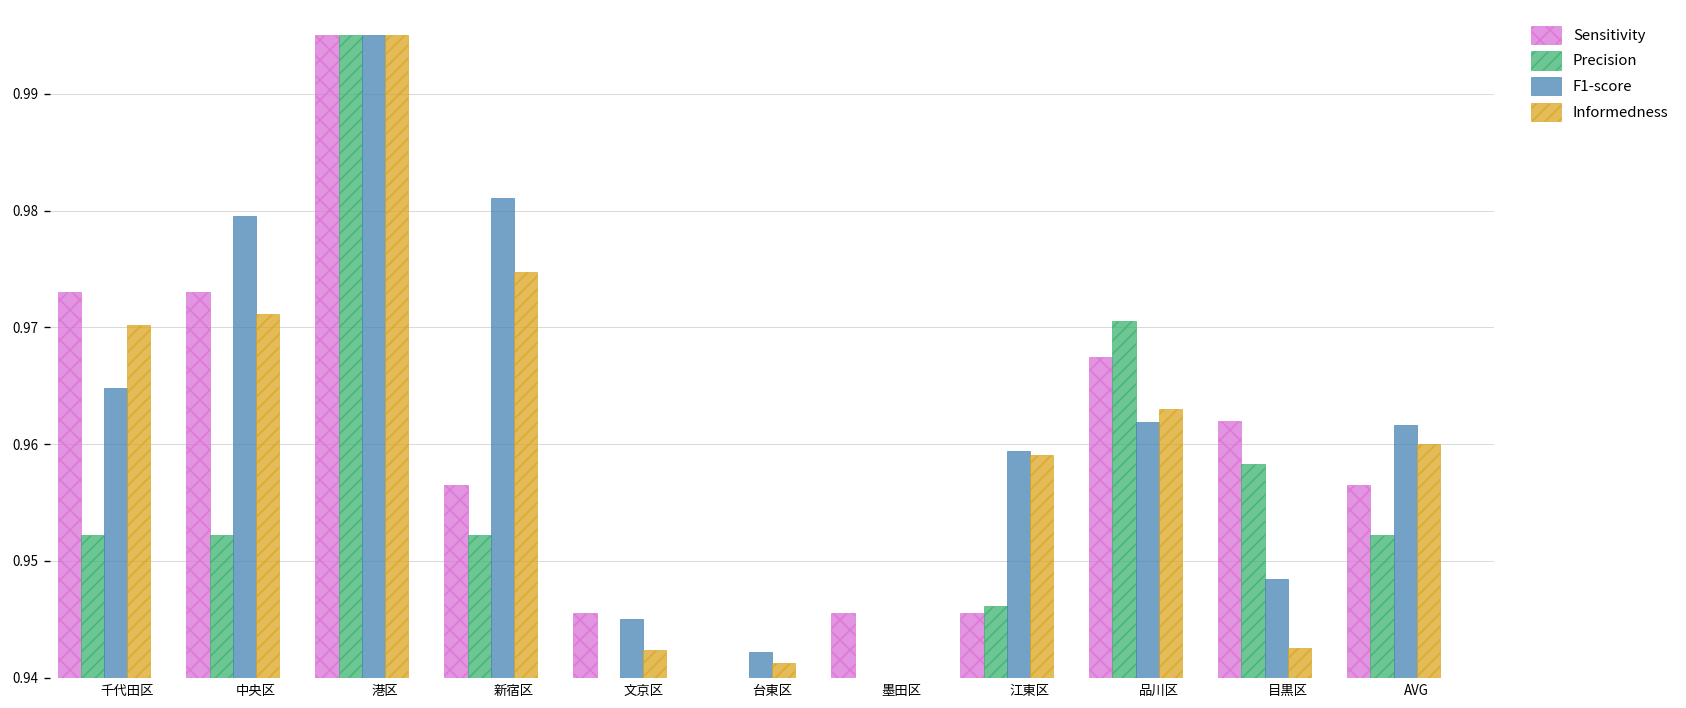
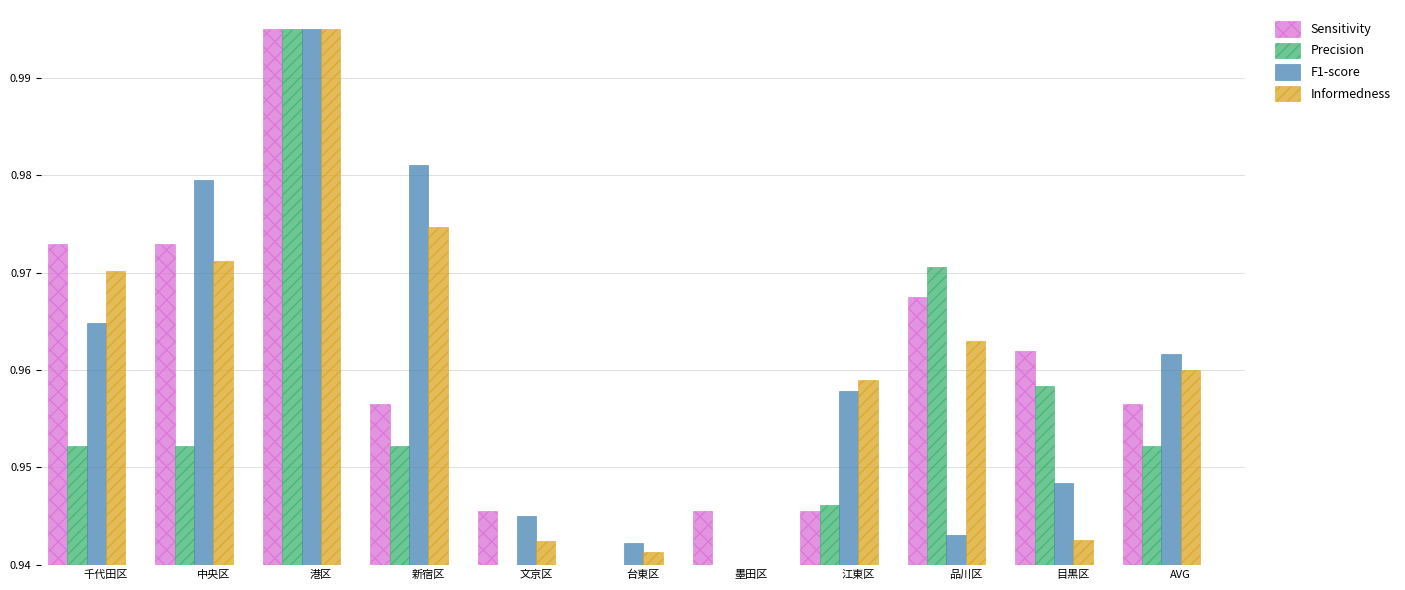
F1-score, 江東区: 0.959 -> 0.958
F1-score, 品川区: 0.962 -> 0.943
